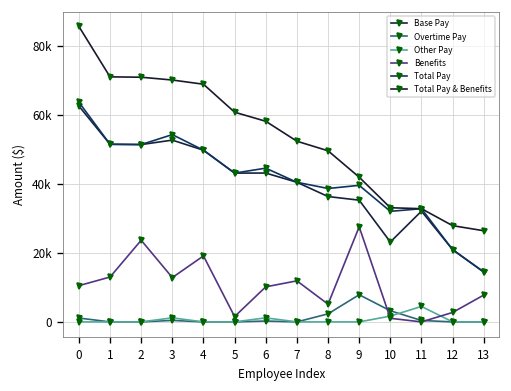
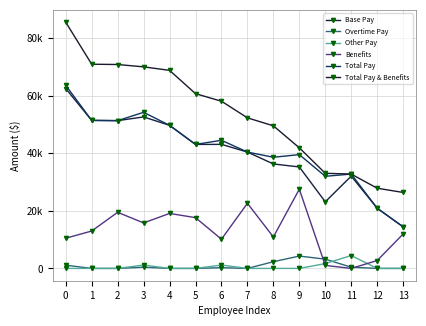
Benefits, 2: 24000 -> 19000
Benefits, 3: 13000 -> 16000
Benefits, 5: 2000 -> 18000
Benefits, 7: 12000 -> 23000
Benefits, 8: 5000 -> 11000
Overtime Pay, 9: 8000 -> 4000
Benefits, 13: 8000 -> 12000
